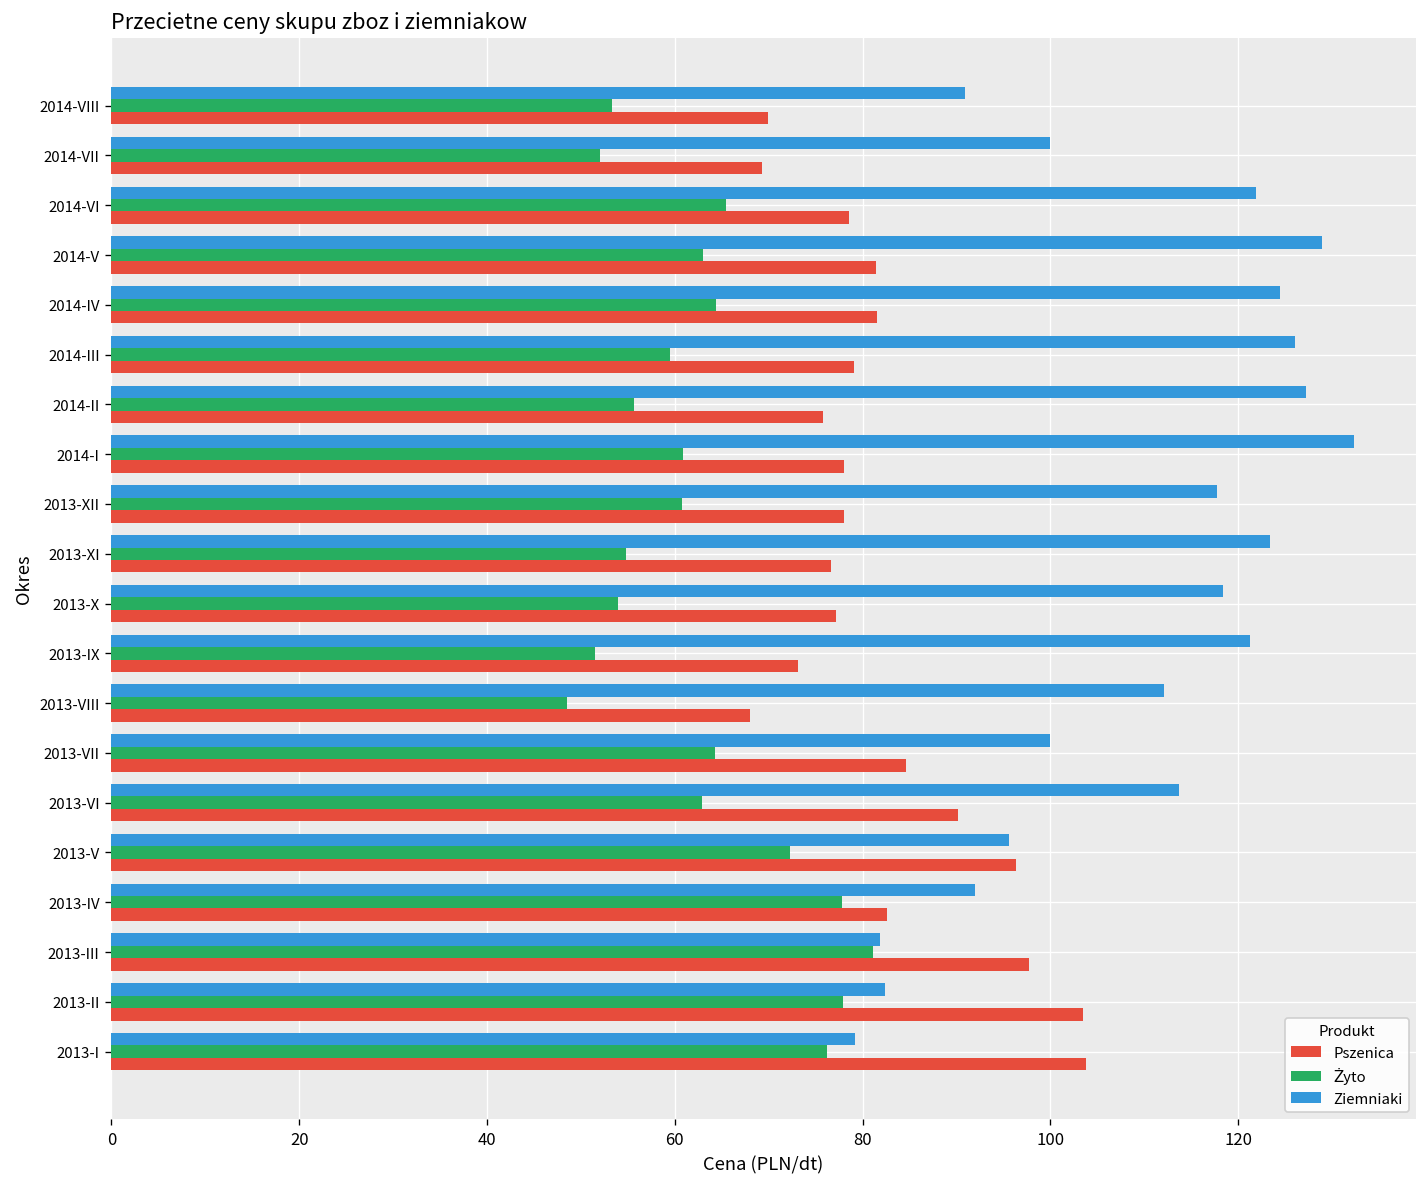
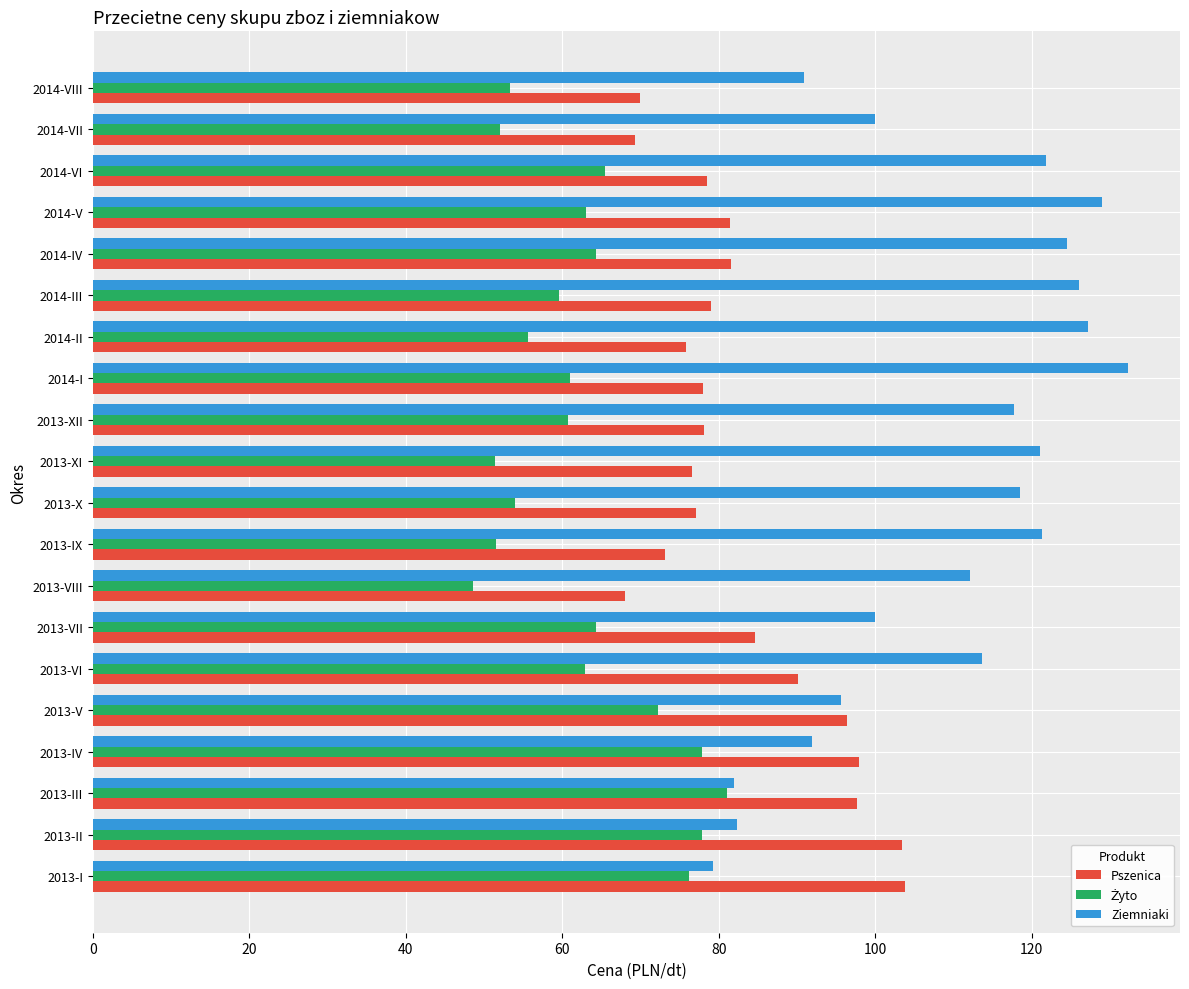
Ziemniaki, 2013-XI: 123 -> 121
Żyto, 2013-XI: 55 -> 51
Pszenica, 2013-IV: 83 -> 98
